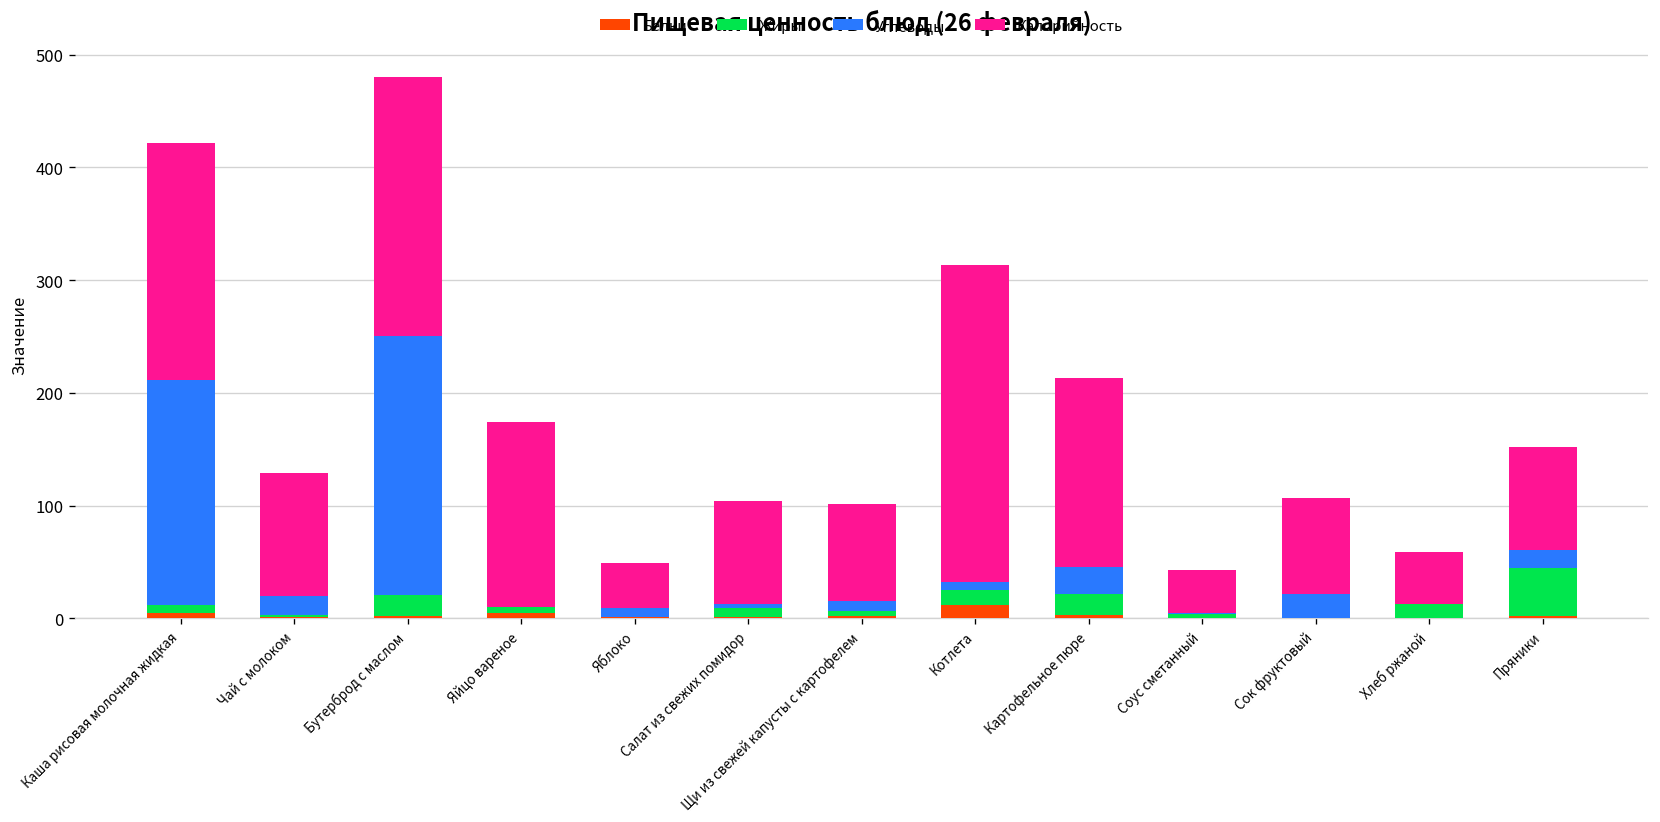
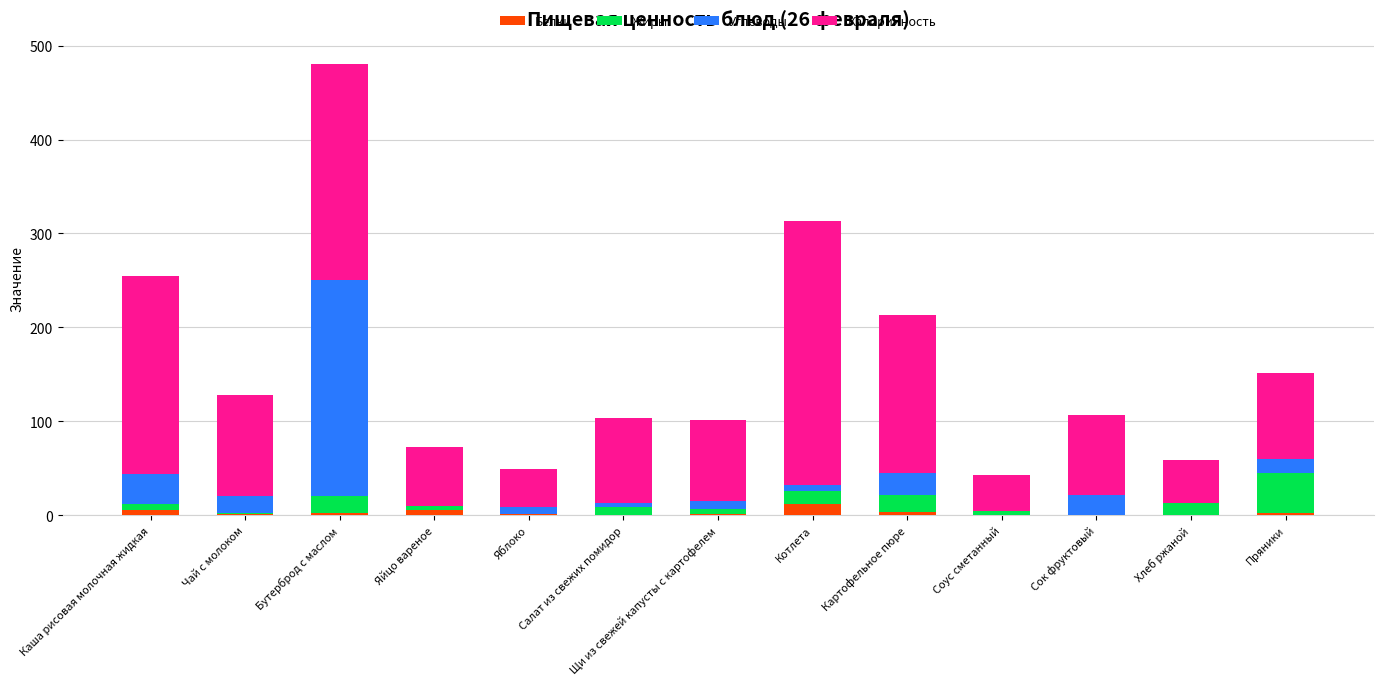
Углеводы, Каша рисовая молочная жидкая: 200 -> 30
Калорийность, Яйцо вареное: 160 -> 60
